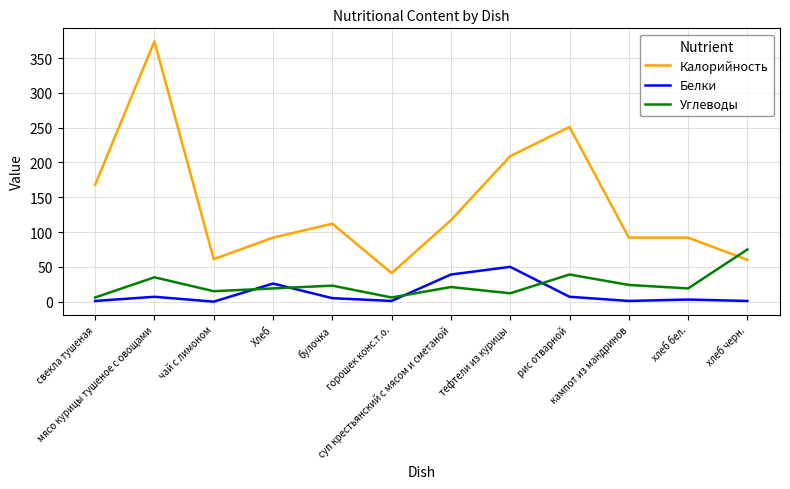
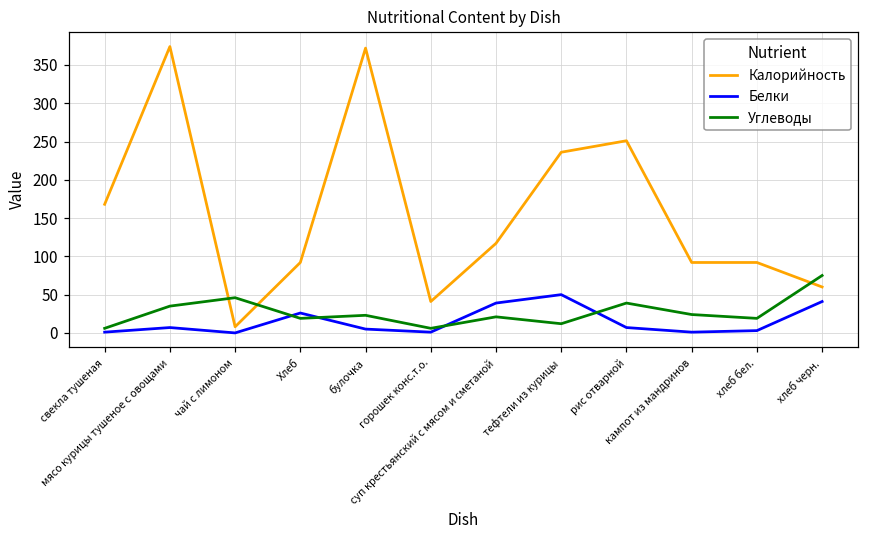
Калорийность, чай с лимоном: 60 -> 10
Углеводы, чай с лимоном: 20 -> 50
Калорийность, булочка: 110 -> 370
Калорийность, тефтели из курицы: 210 -> 240
Белки, хлеб черн.: 0 -> 40
